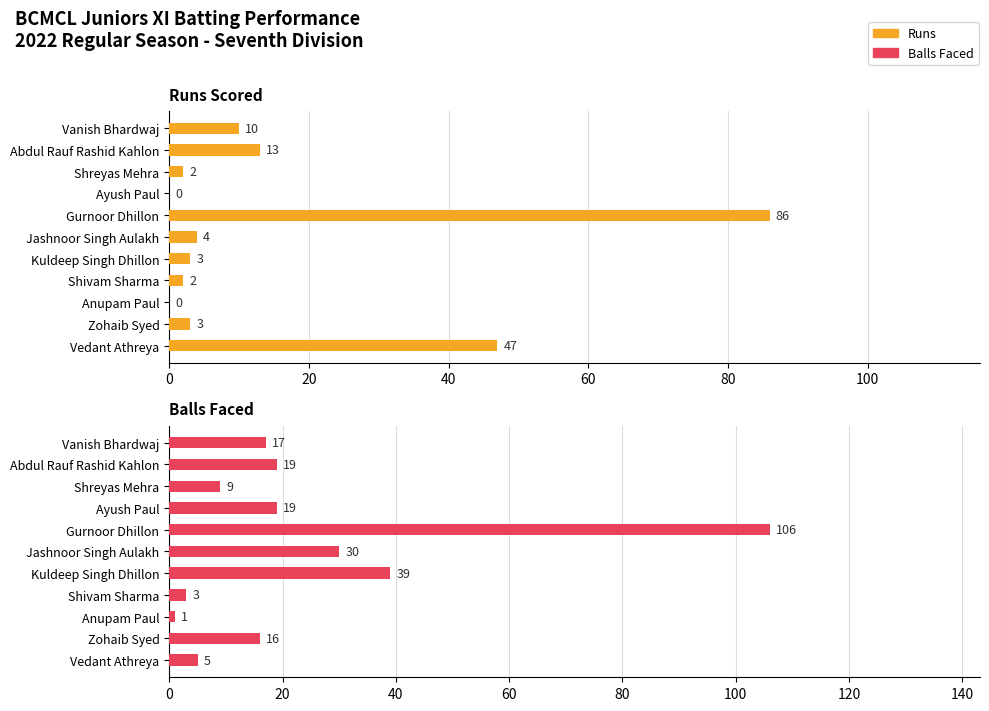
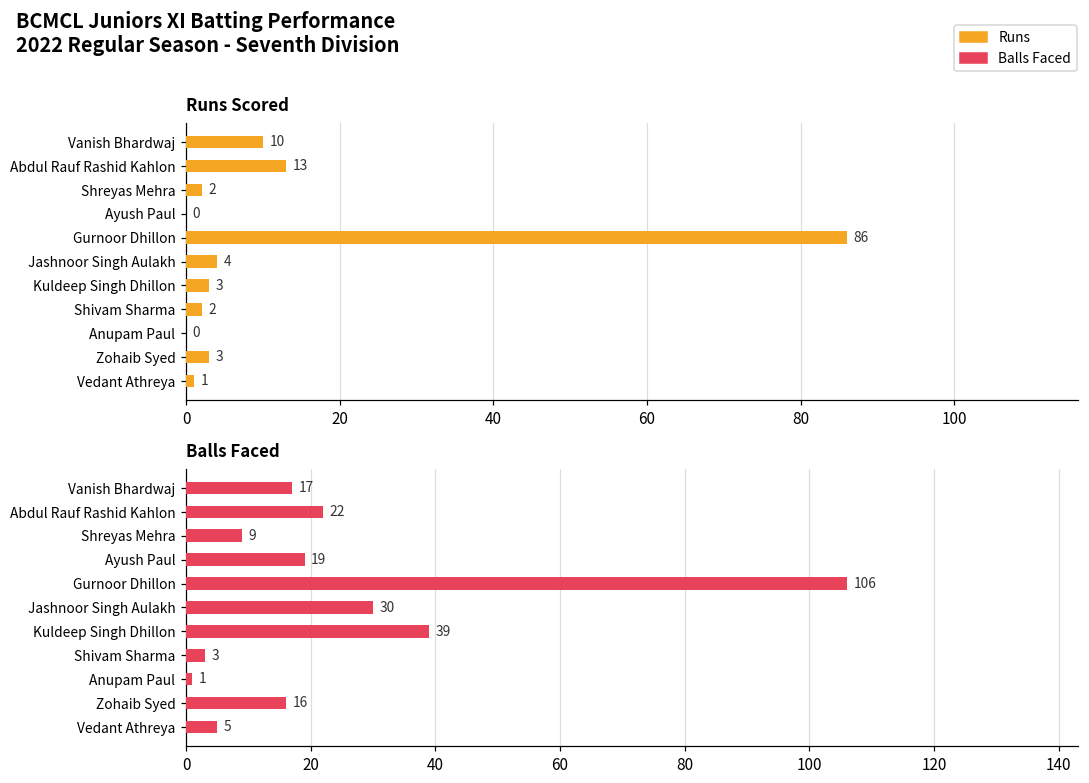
Runs Scored, Vedant Athreya: 47 -> 1
Balls Faced, Abdul Rauf Rashid Kahlon: 19 -> 22
